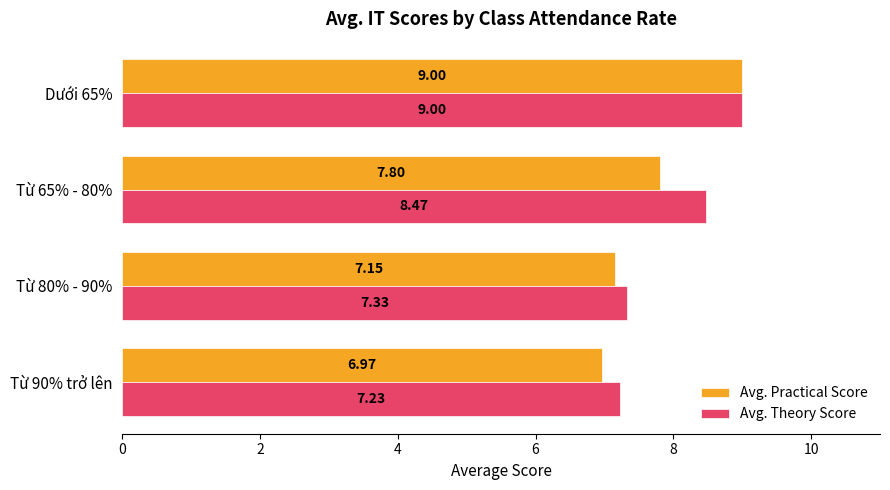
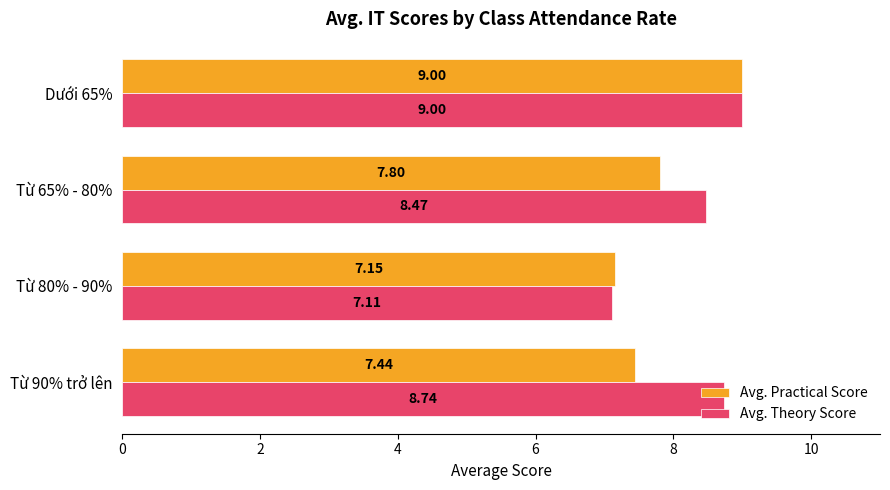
Avg. Theory Score, Từ 80% - 90%: 7.33 -> 7.11
Avg. Practical Score, Từ 90% trở lên: 6.97 -> 7.44
Avg. Theory Score, Từ 90% trở lên: 7.23 -> 8.74
